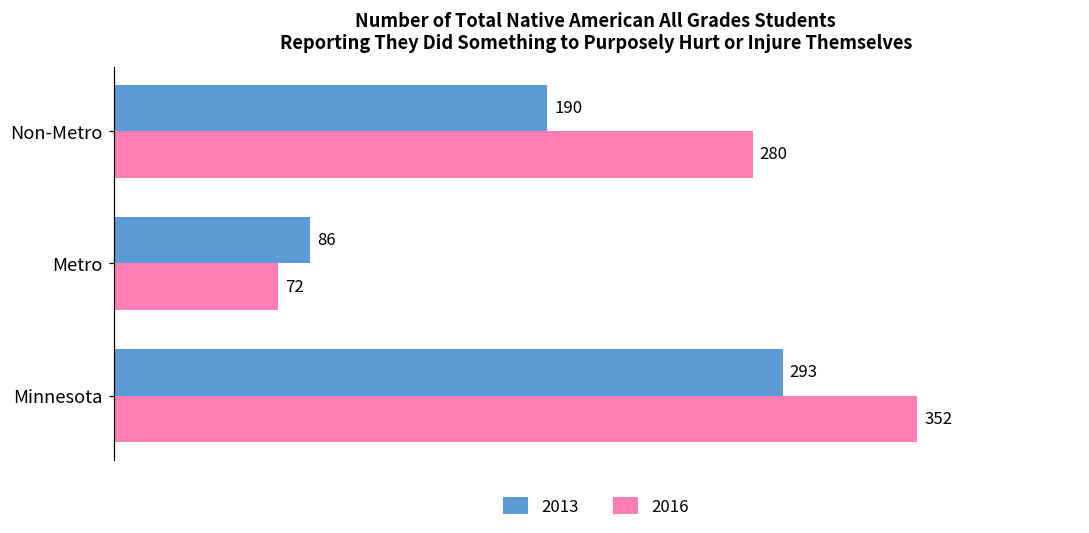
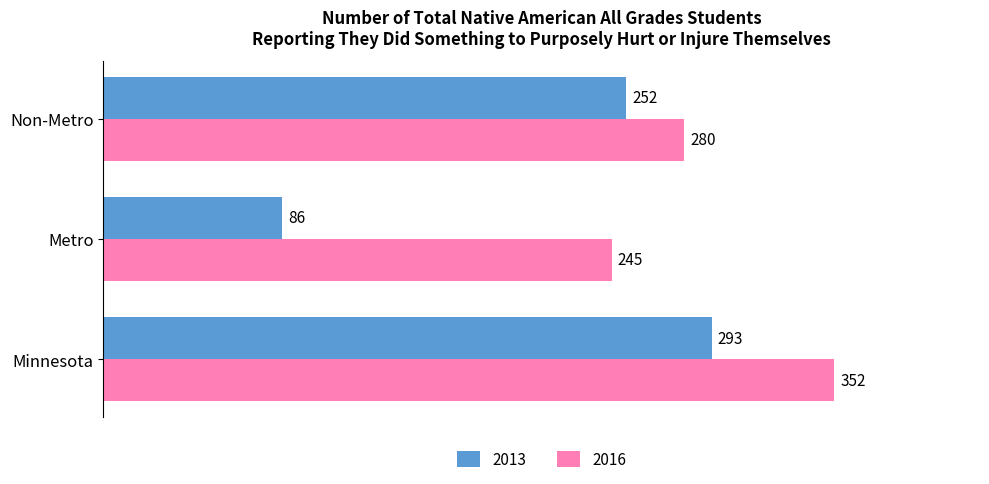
2013, Non-Metro: 190 -> 252
2016, Metro: 72 -> 245
